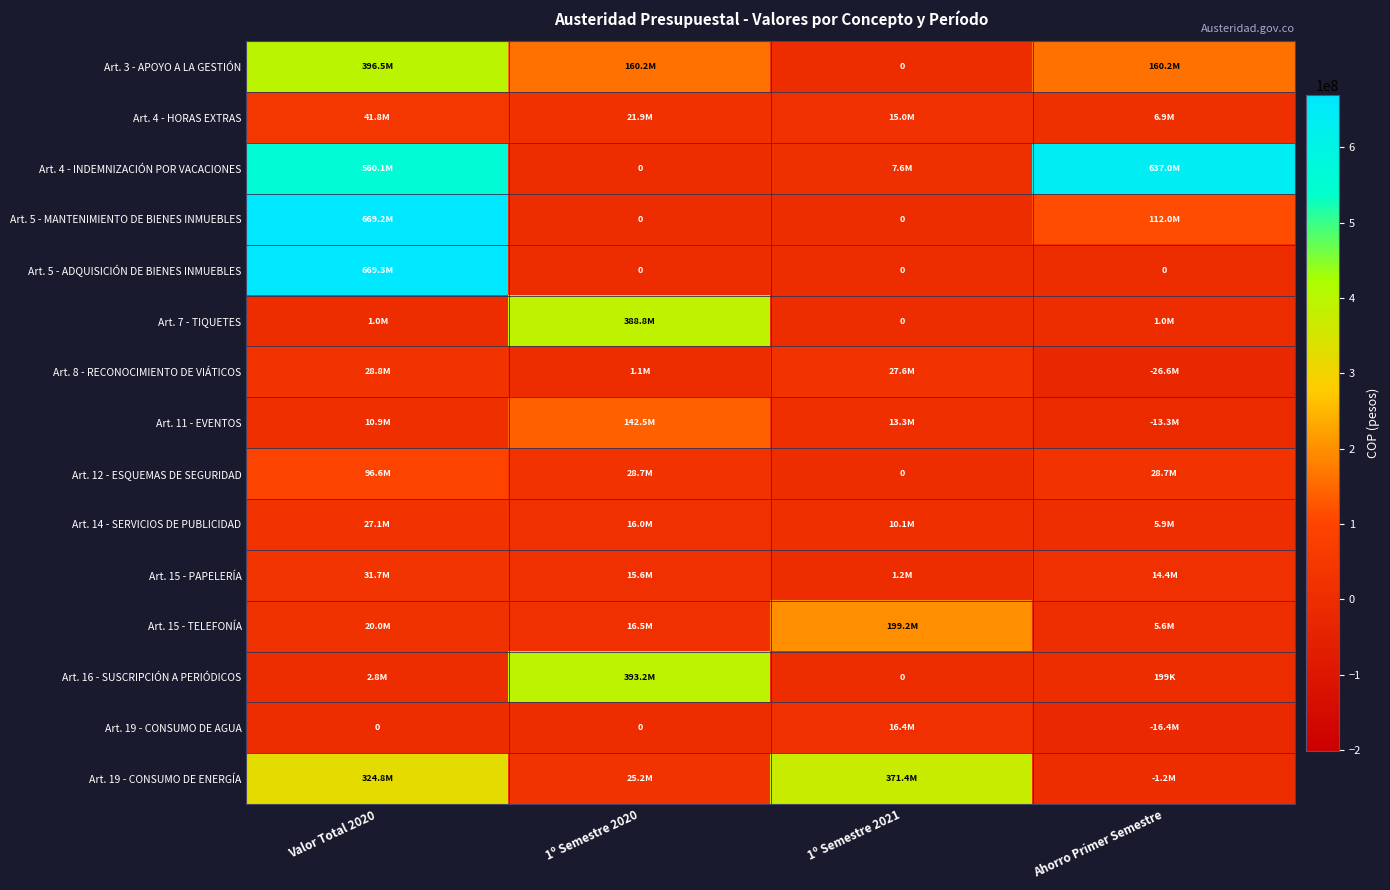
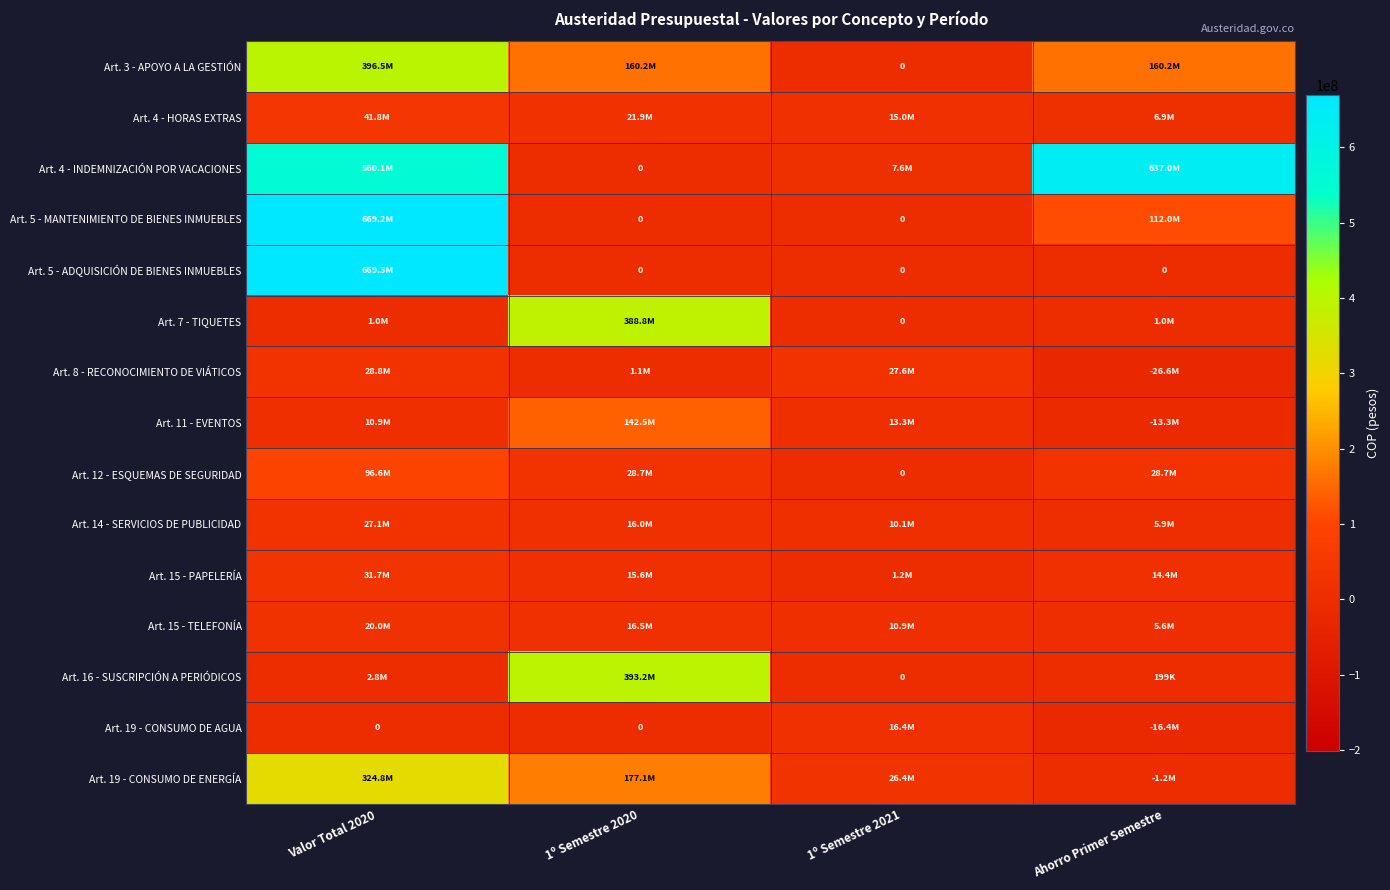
Art. 15 - TELEFONÍA, 1º Semestre 2021: 199.2M -> 10.9M
Art. 19 - CONSUMO DE ENERGÍA, 1º Semestre 2020: 25.2M -> 177.1M
Art. 19 - CONSUMO DE ENERGÍA, 1º Semestre 2021: 371.4M -> 26.4M
